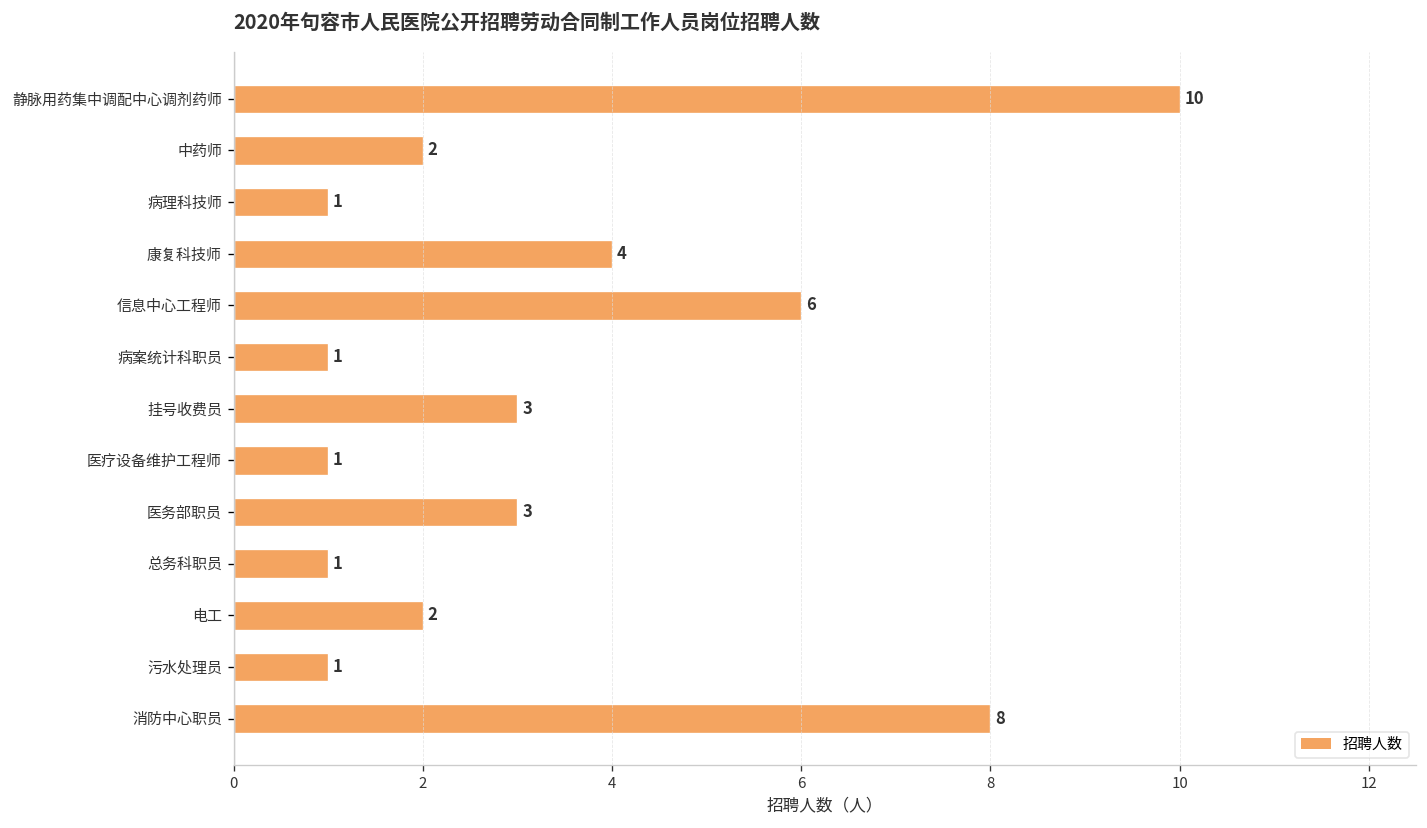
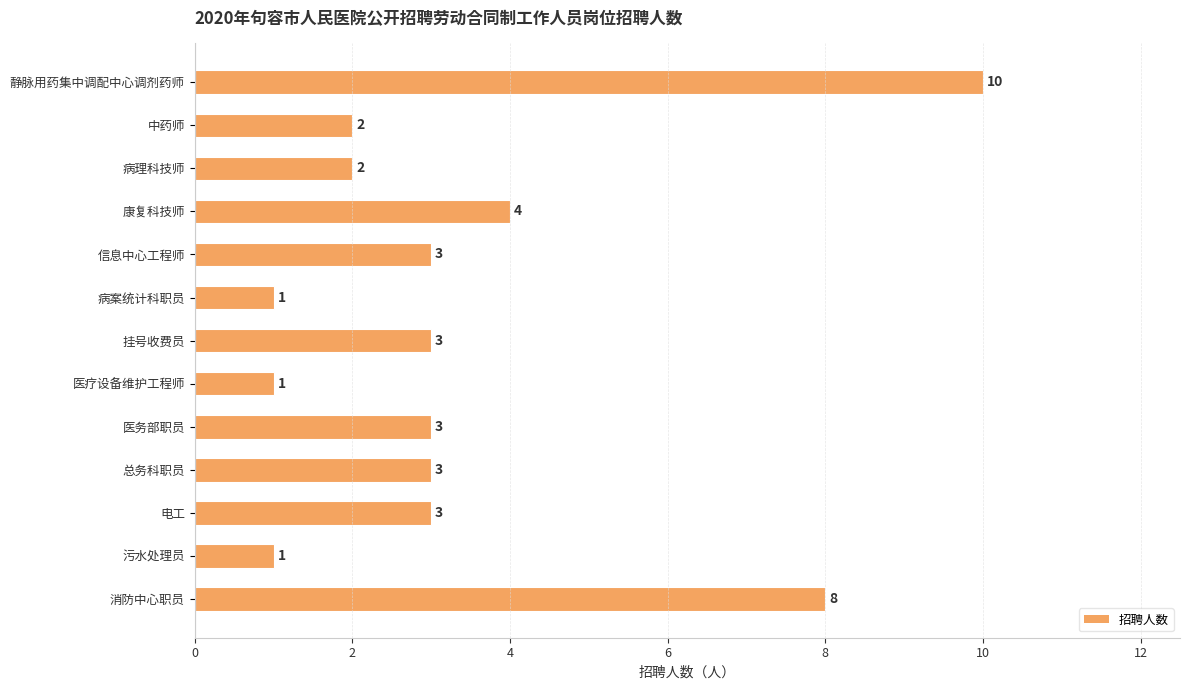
病理科技师: 1 -> 2
信息中心工程师: 6 -> 3
总务科职员: 1 -> 3
电工: 2 -> 3
